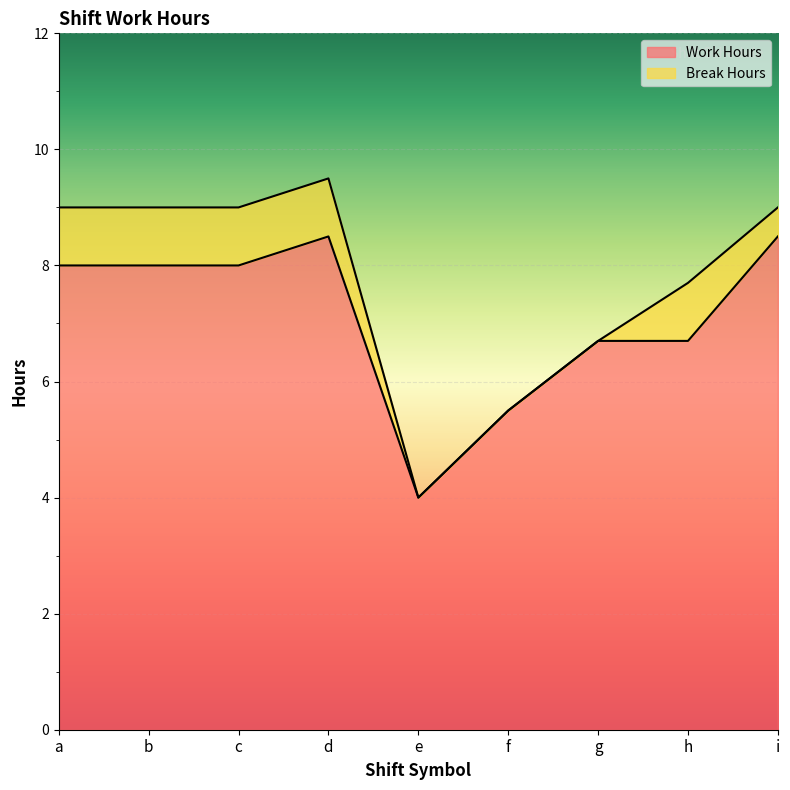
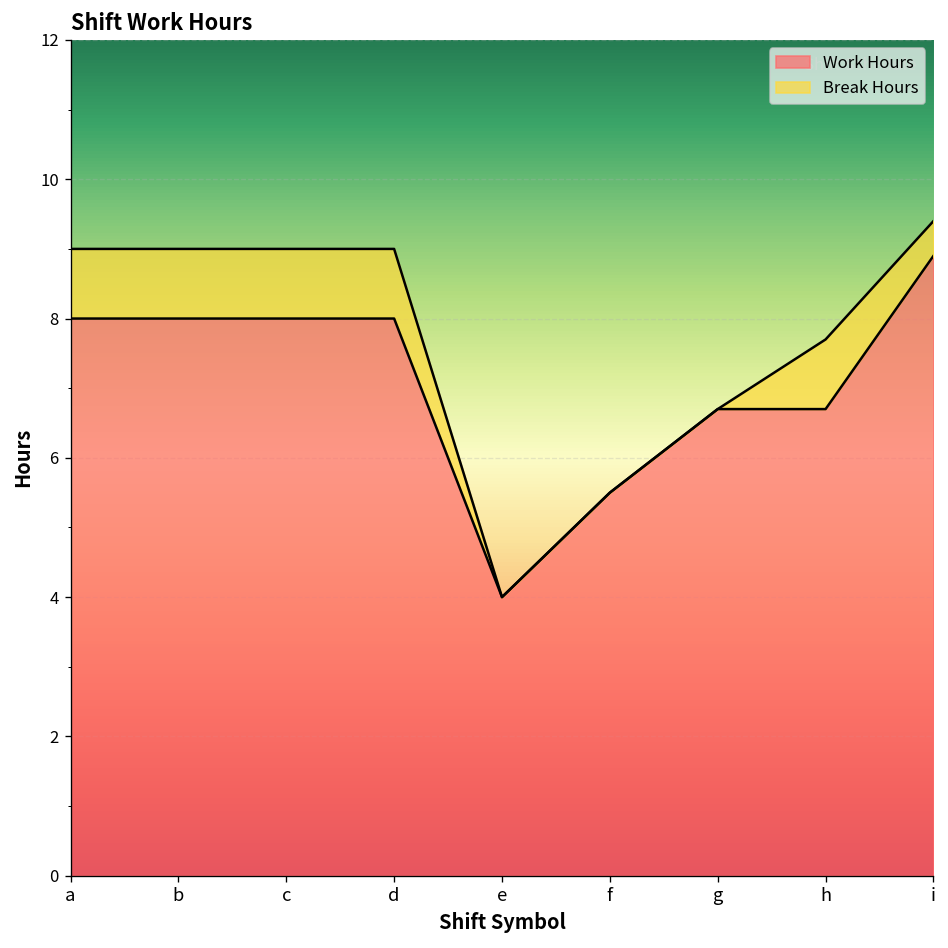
Work Hours, d: 8.5 -> 8.0
Work Hours, i: 8.5 -> 8.9
